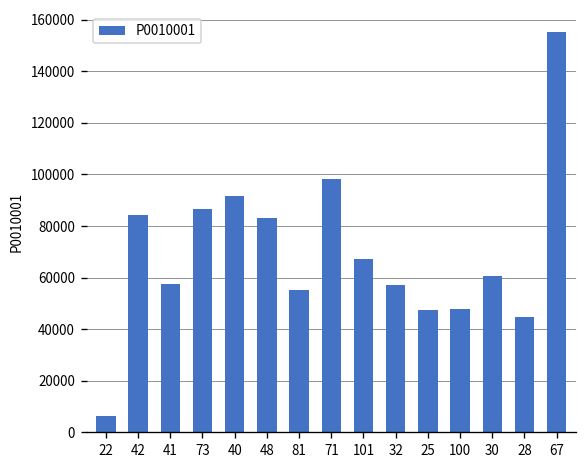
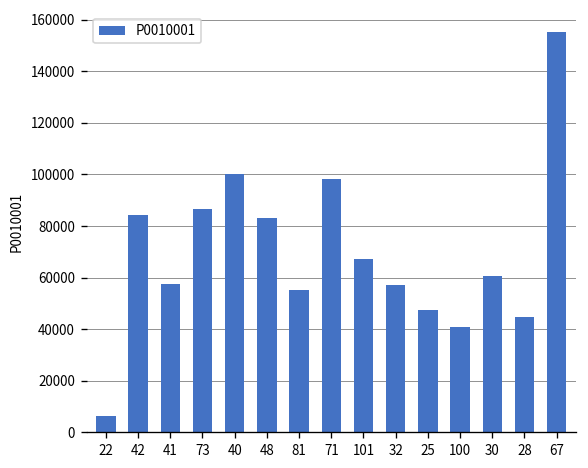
40: 91000 -> 100000
100: 48000 -> 41000
